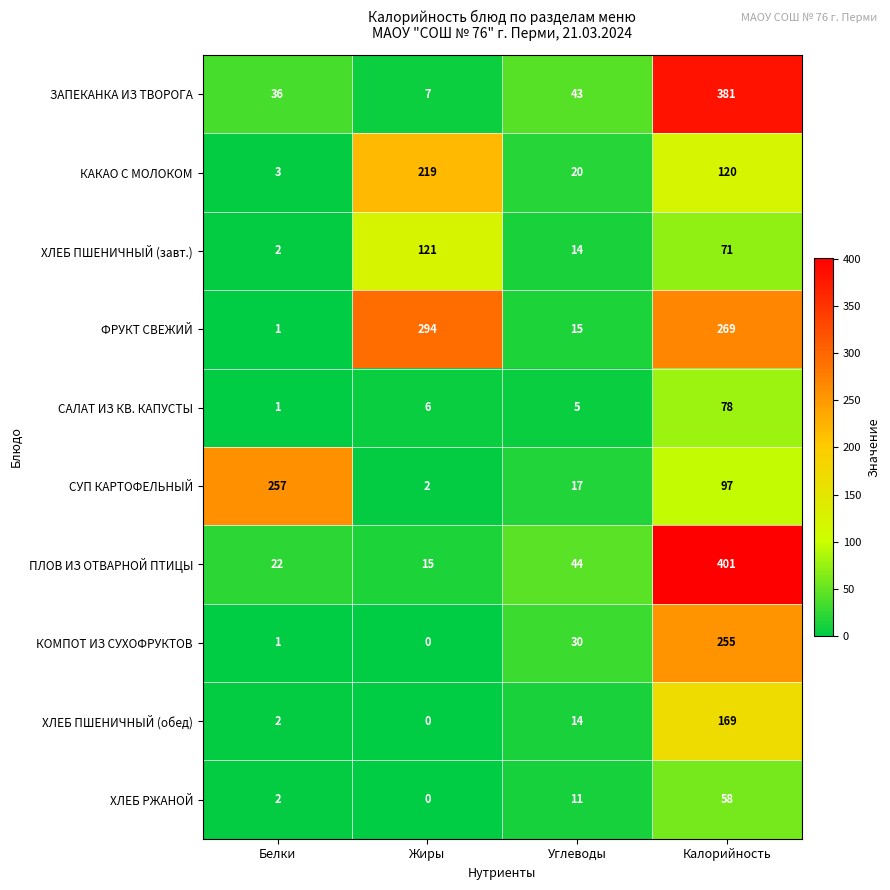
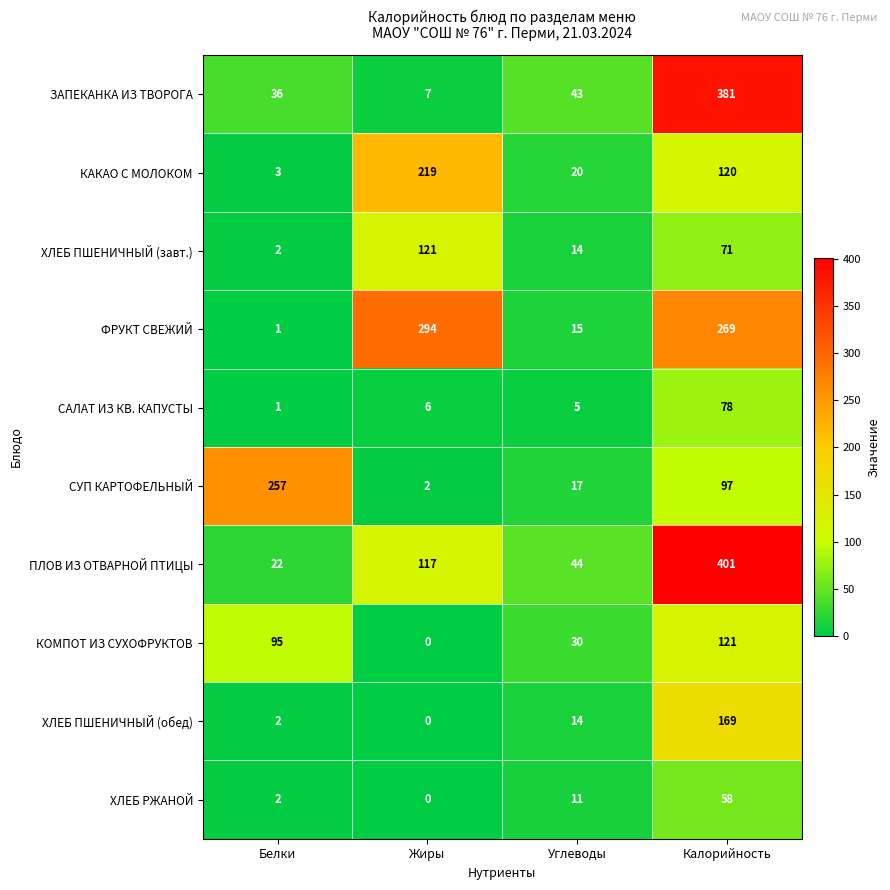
ПЛОВ ИЗ ОТВАРНОЙ ПТИЦЫ, Жиры: 15 -> 117
КОМПОТ ИЗ СУХОФРУКТОВ, Белки: 1 -> 95
КОМПОТ ИЗ СУХОФРУКТОВ, Калорийность: 255 -> 121
